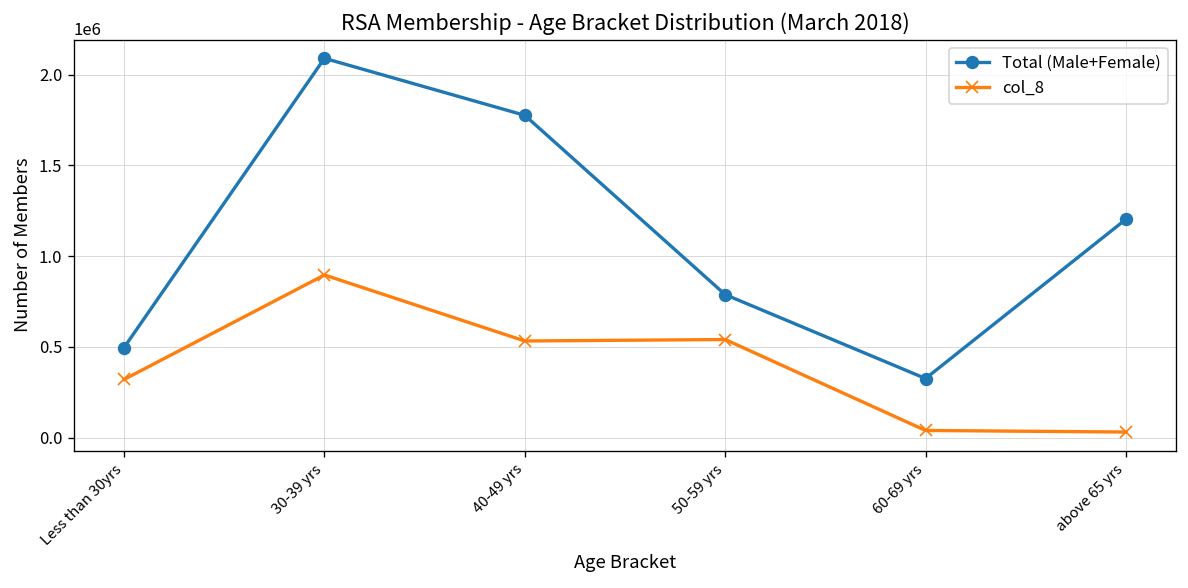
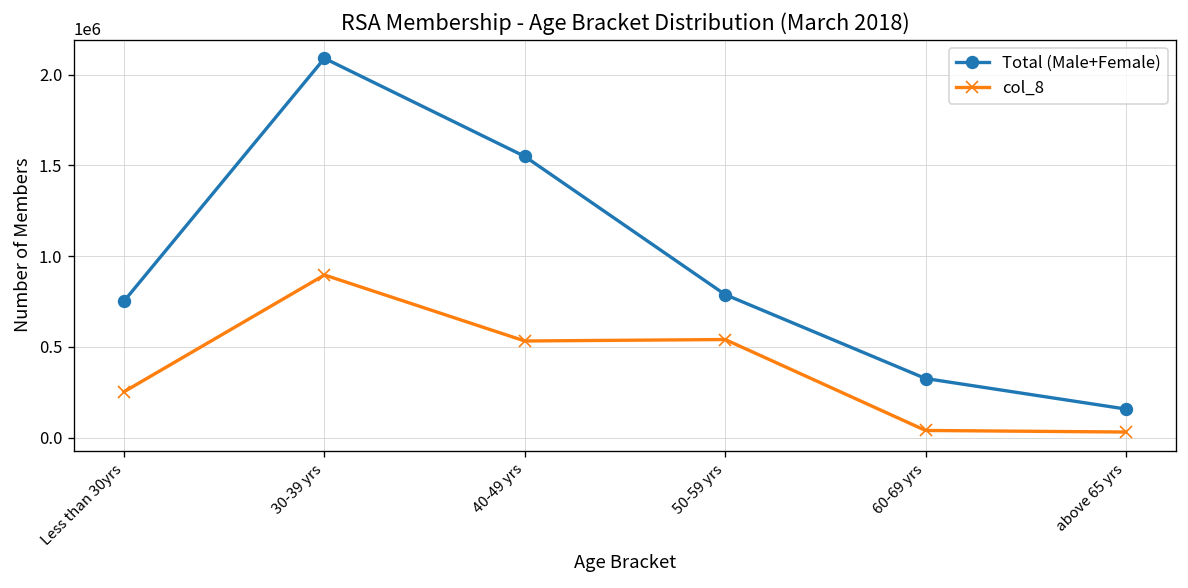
Total (Male+Female), Less than 30yrs: 500000 -> 750000
col_8, Less than 30yrs: 320000 -> 250000
Total (Male+Female), 40-49 yrs: 1780000 -> 1550000
Total (Male+Female), above 65 yrs: 1200000 -> 160000
